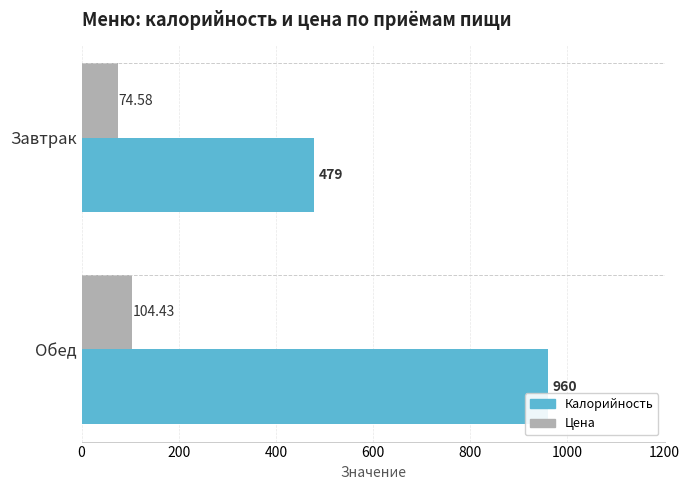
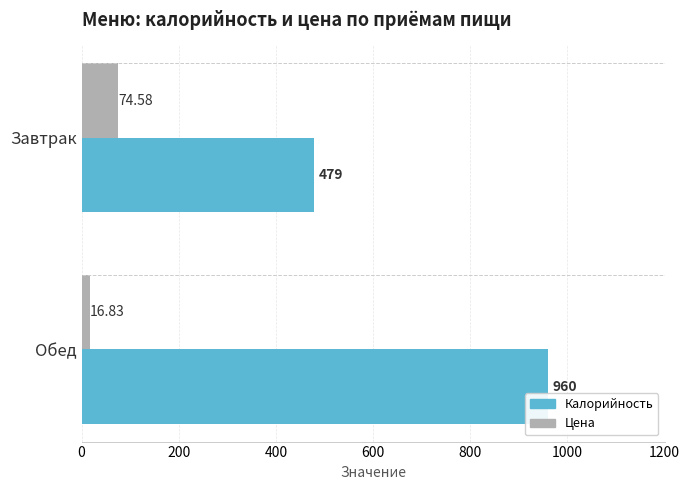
Цена, Обед: 104.43 -> 16.83
